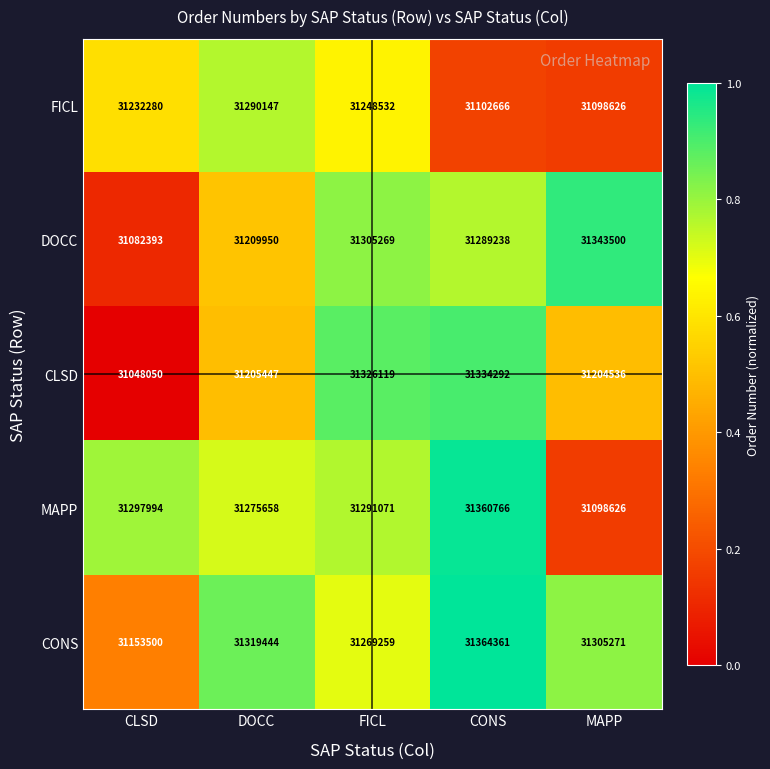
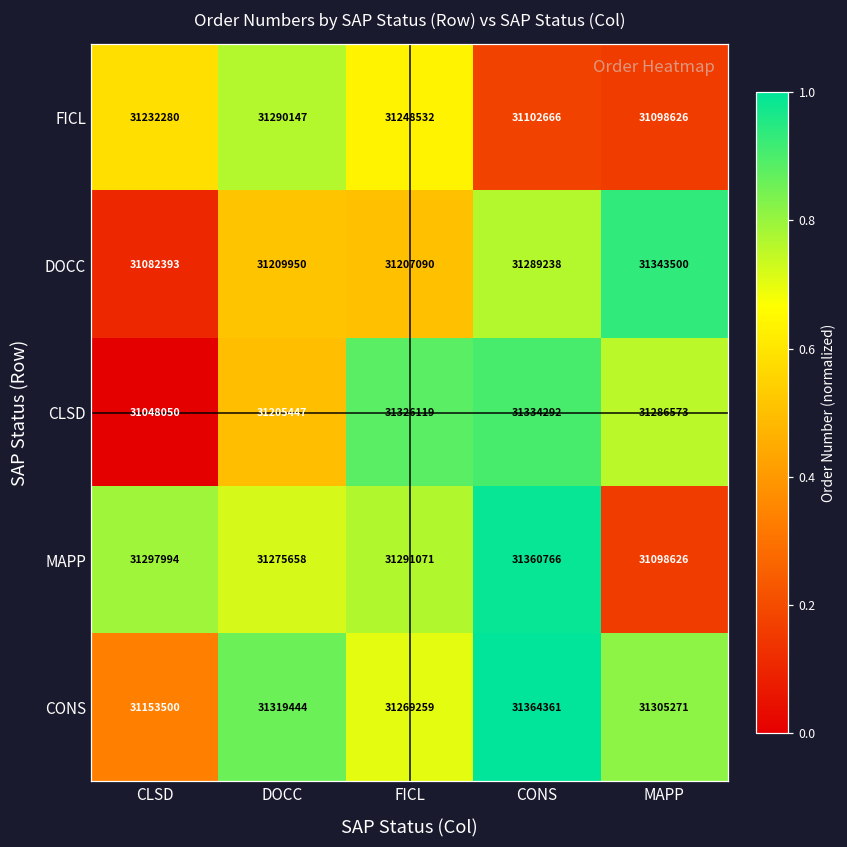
DOCC, FICL: 31305269 -> 31207090
CLSD, MAPP: 31204536 -> 31286573
